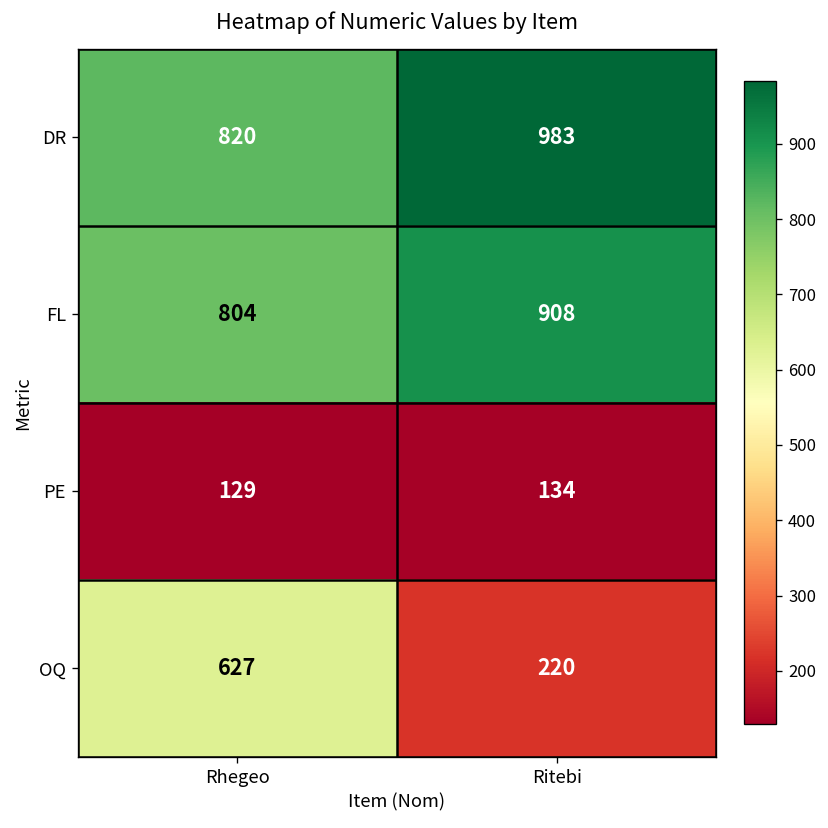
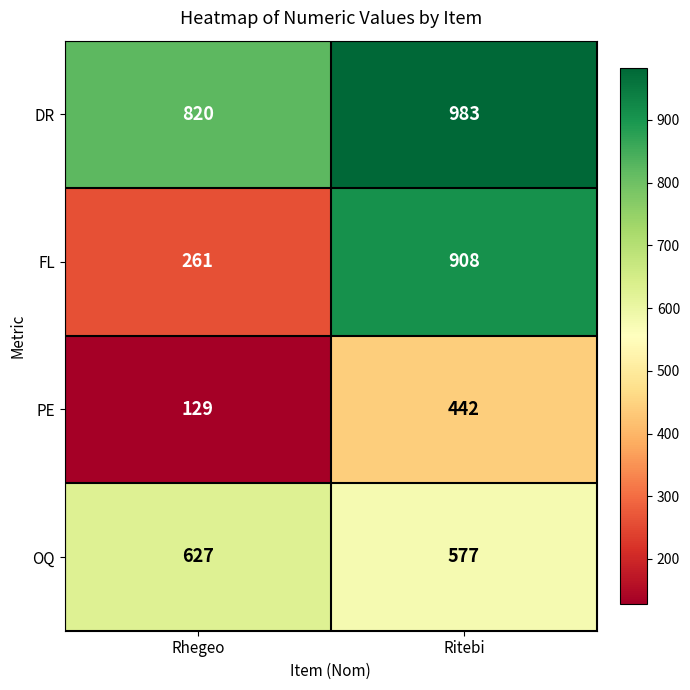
FL, Rhegeo: 804 -> 261
PE, Ritebi: 134 -> 442
OQ, Ritebi: 220 -> 577
